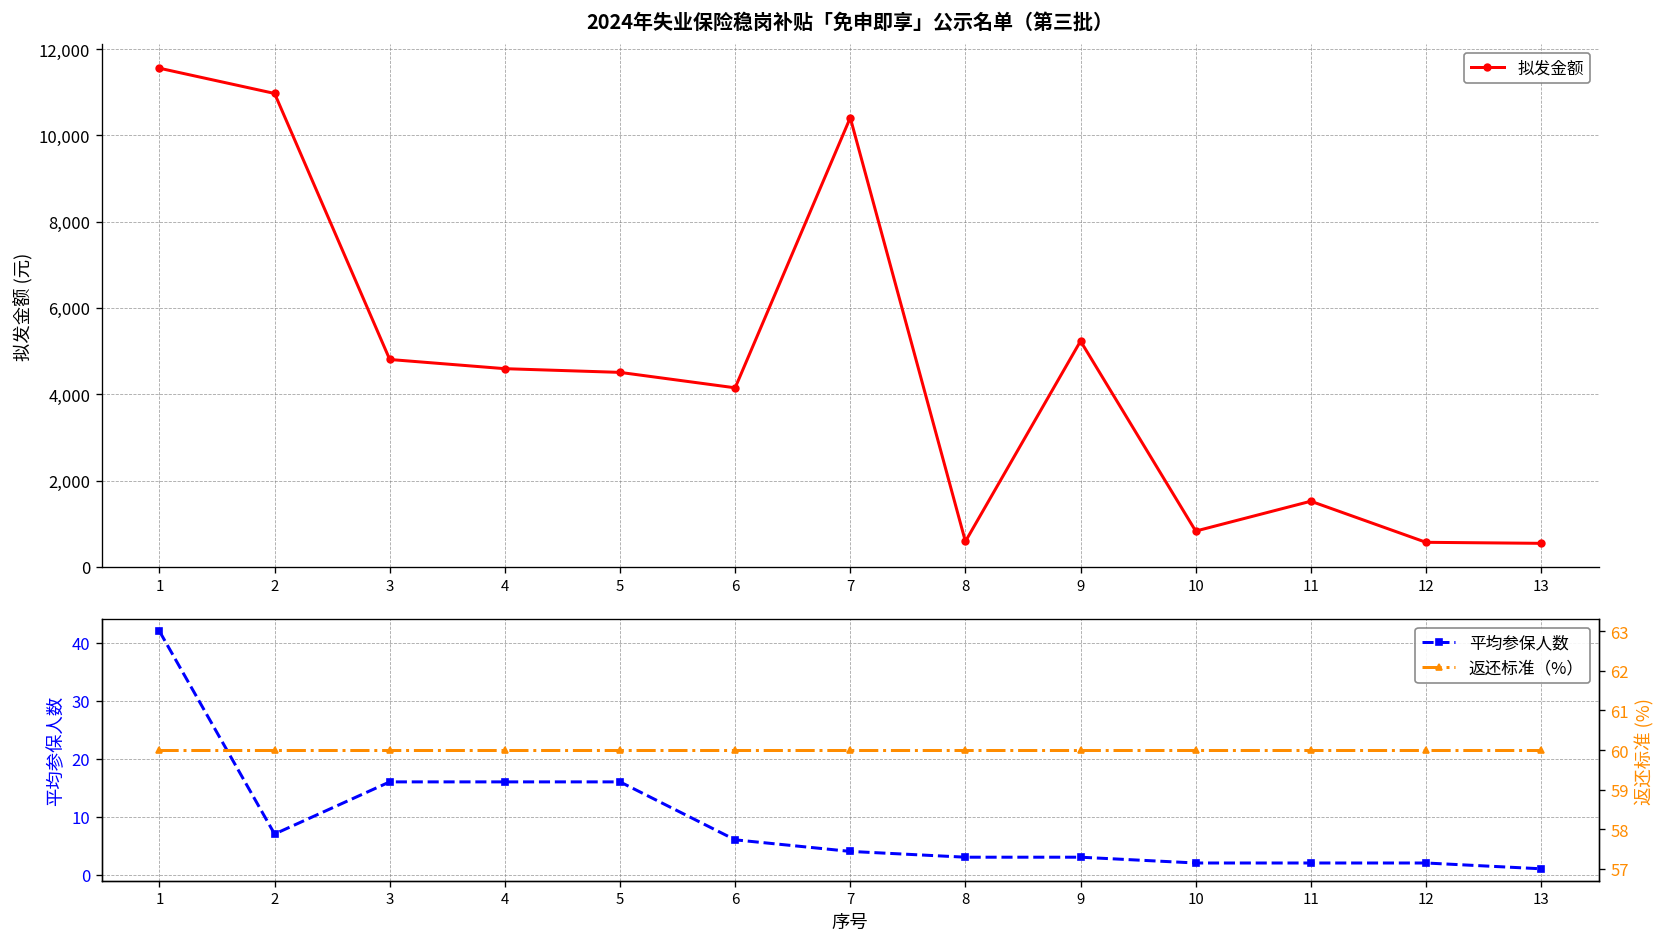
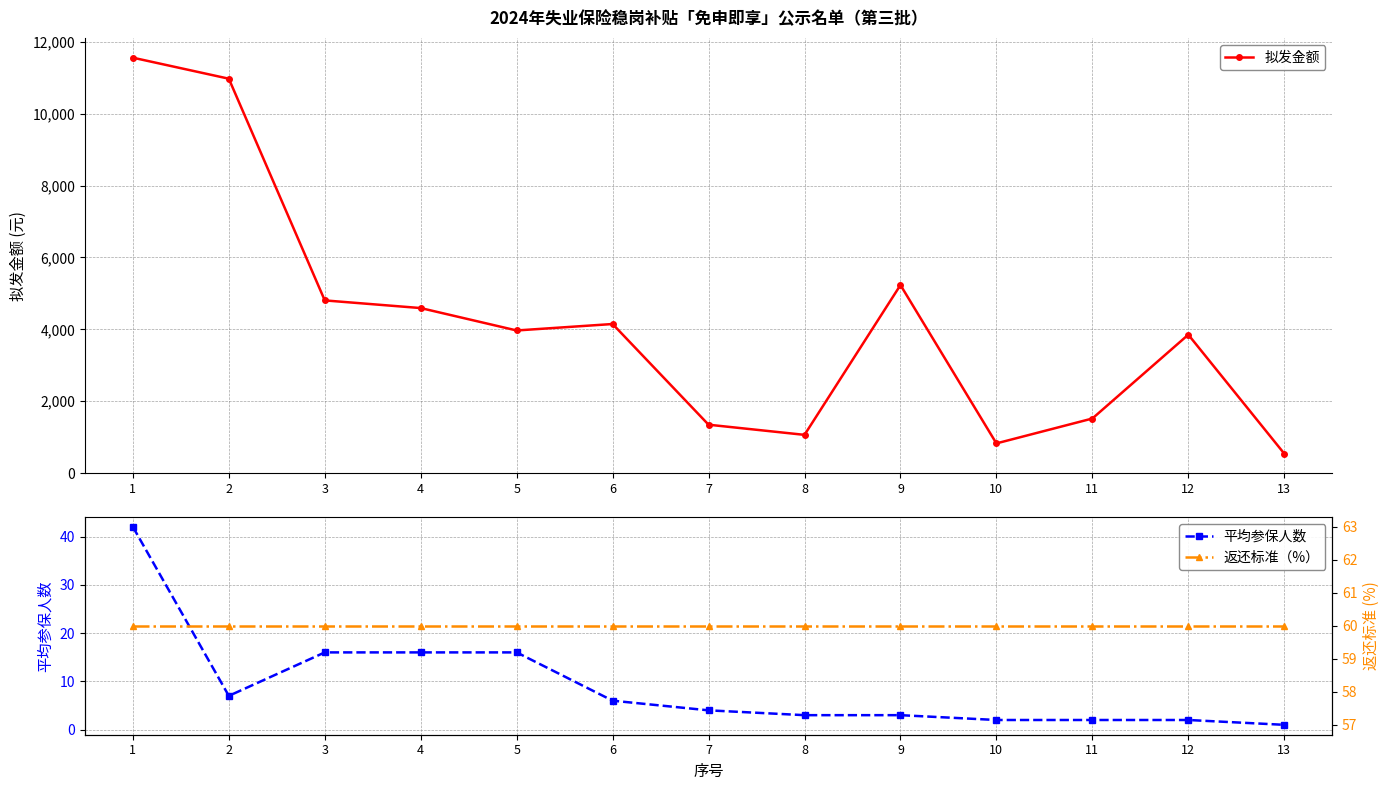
2024年失业保险稳岗补贴「免申即享」公示名单（第三批）, 5: 4,500 -> 4,000
2024年失业保险稳岗补贴「免申即享」公示名单（第三批）, 7: 10,400 -> 1,300
2024年失业保险稳岗补贴「免申即享」公示名单（第三批）, 8: 600 -> 1,100
2024年失业保险稳岗补贴「免申即享」公示名单（第三批）, 12: 600 -> 3,900
